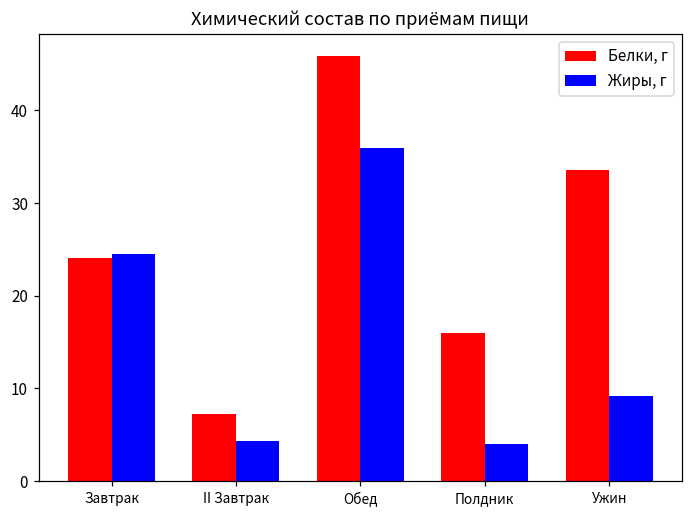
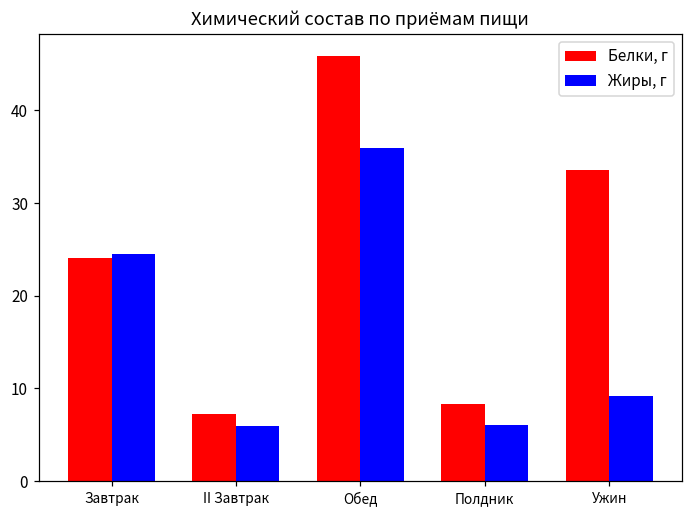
Жиры, г, II Завтрак: 4 -> 6
Белки, г, Полдник: 16 -> 8
Жиры, г, Полдник: 4 -> 6
